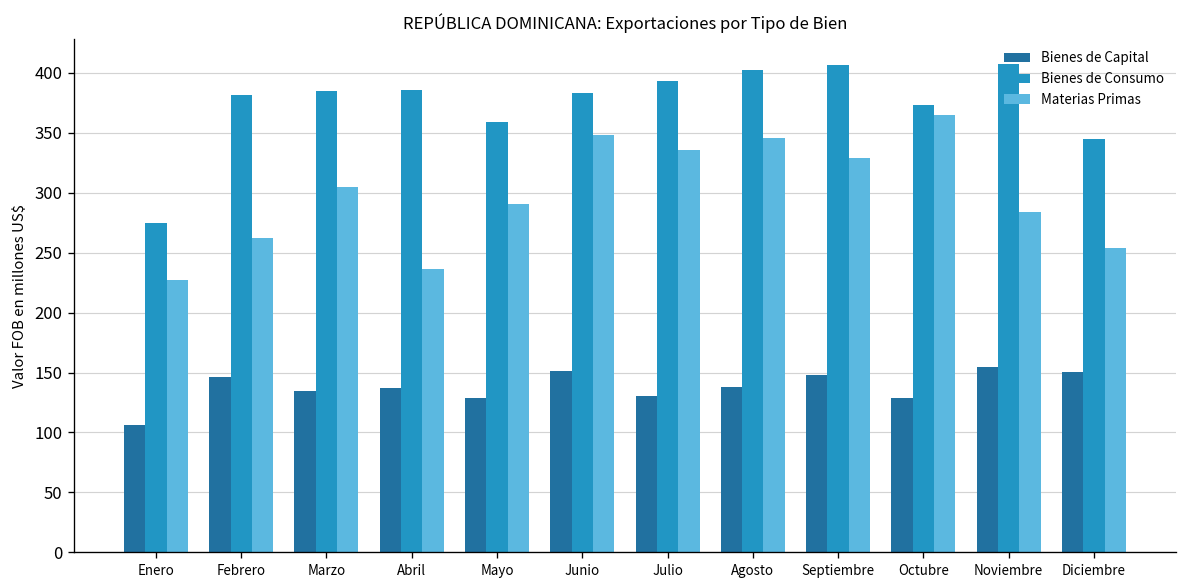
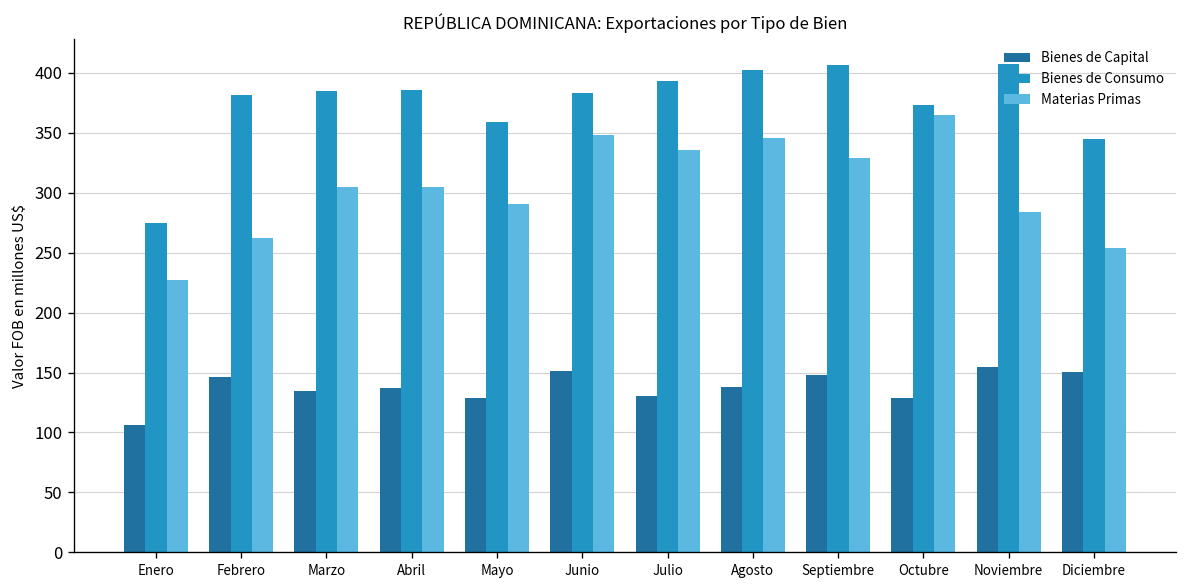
Materias Primas, Abril: 240 -> 300
